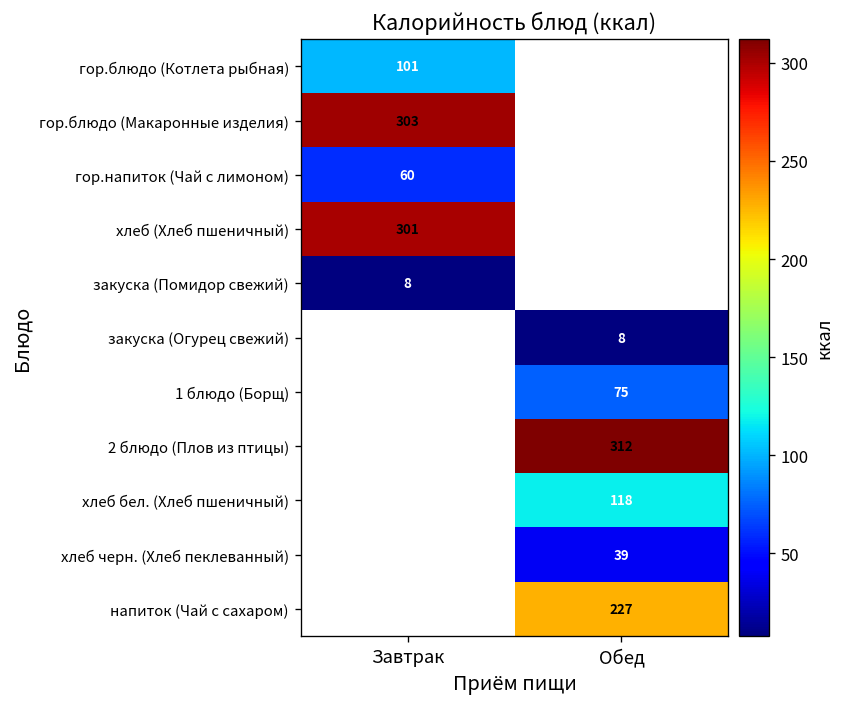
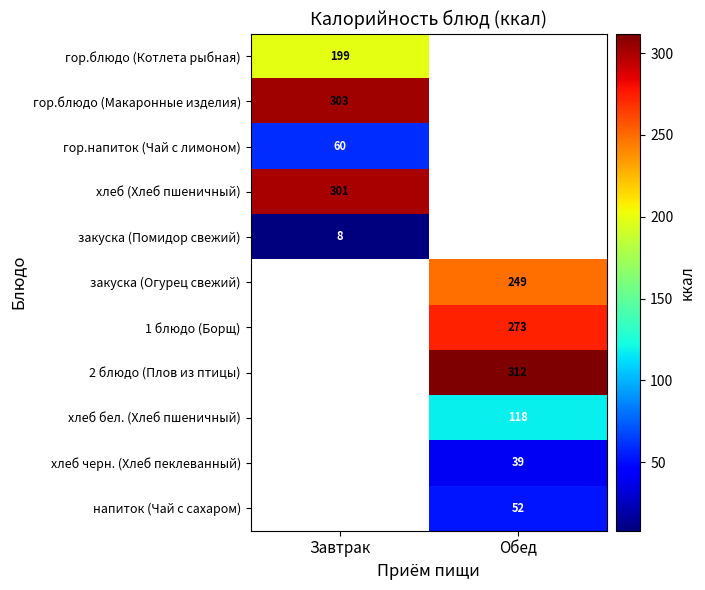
гор.блюдо (Котлета рыбная), Завтрак: 101 -> 199
закуска (Огурец свежий), Обед: 8 -> 249
1 блюдо (Борщ), Обед: 75 -> 273
напиток (Чай с сахаром), Обед: 227 -> 52
